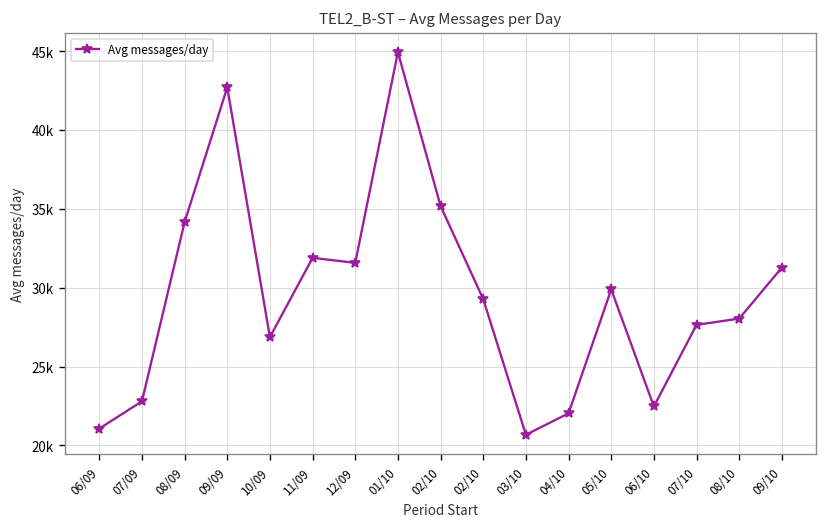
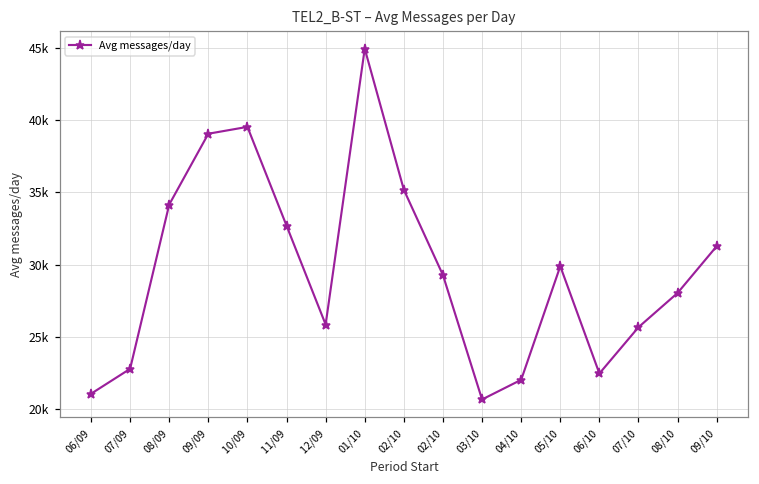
09/09: 42700 -> 39000
10/09: 26900 -> 39500
11/09: 31900 -> 32700
12/09: 31600 -> 25900
07/10: 27600 -> 25700
